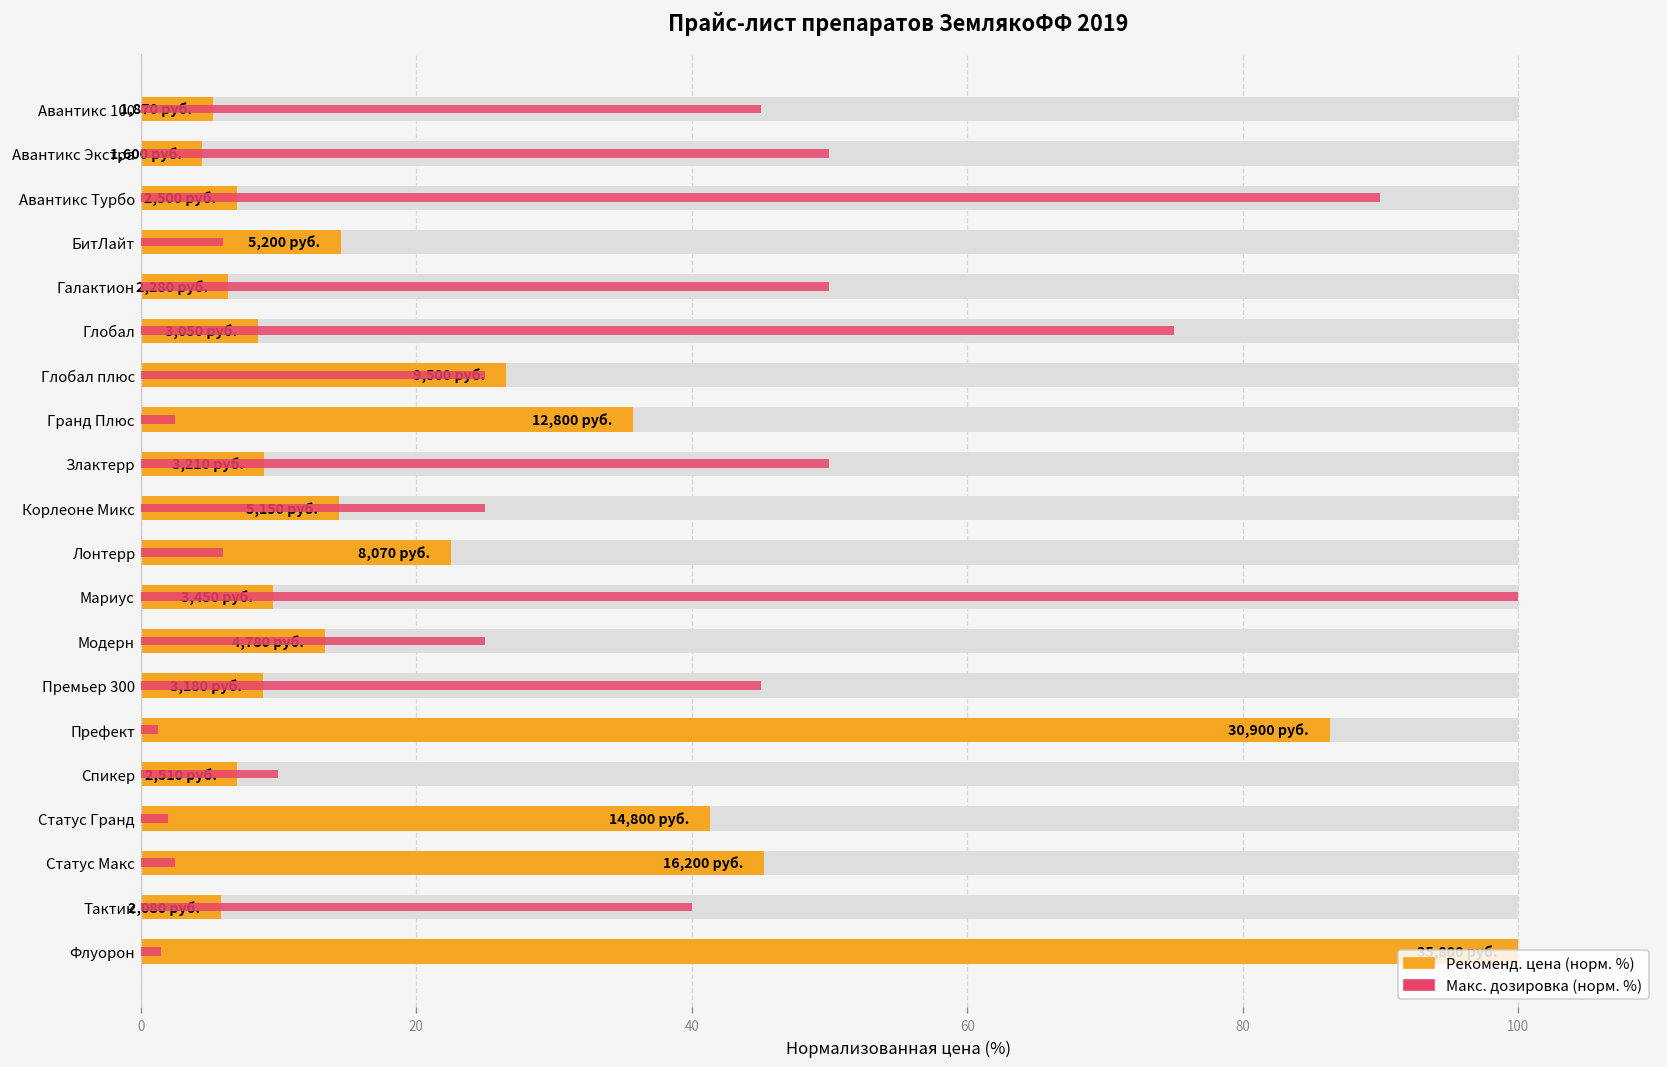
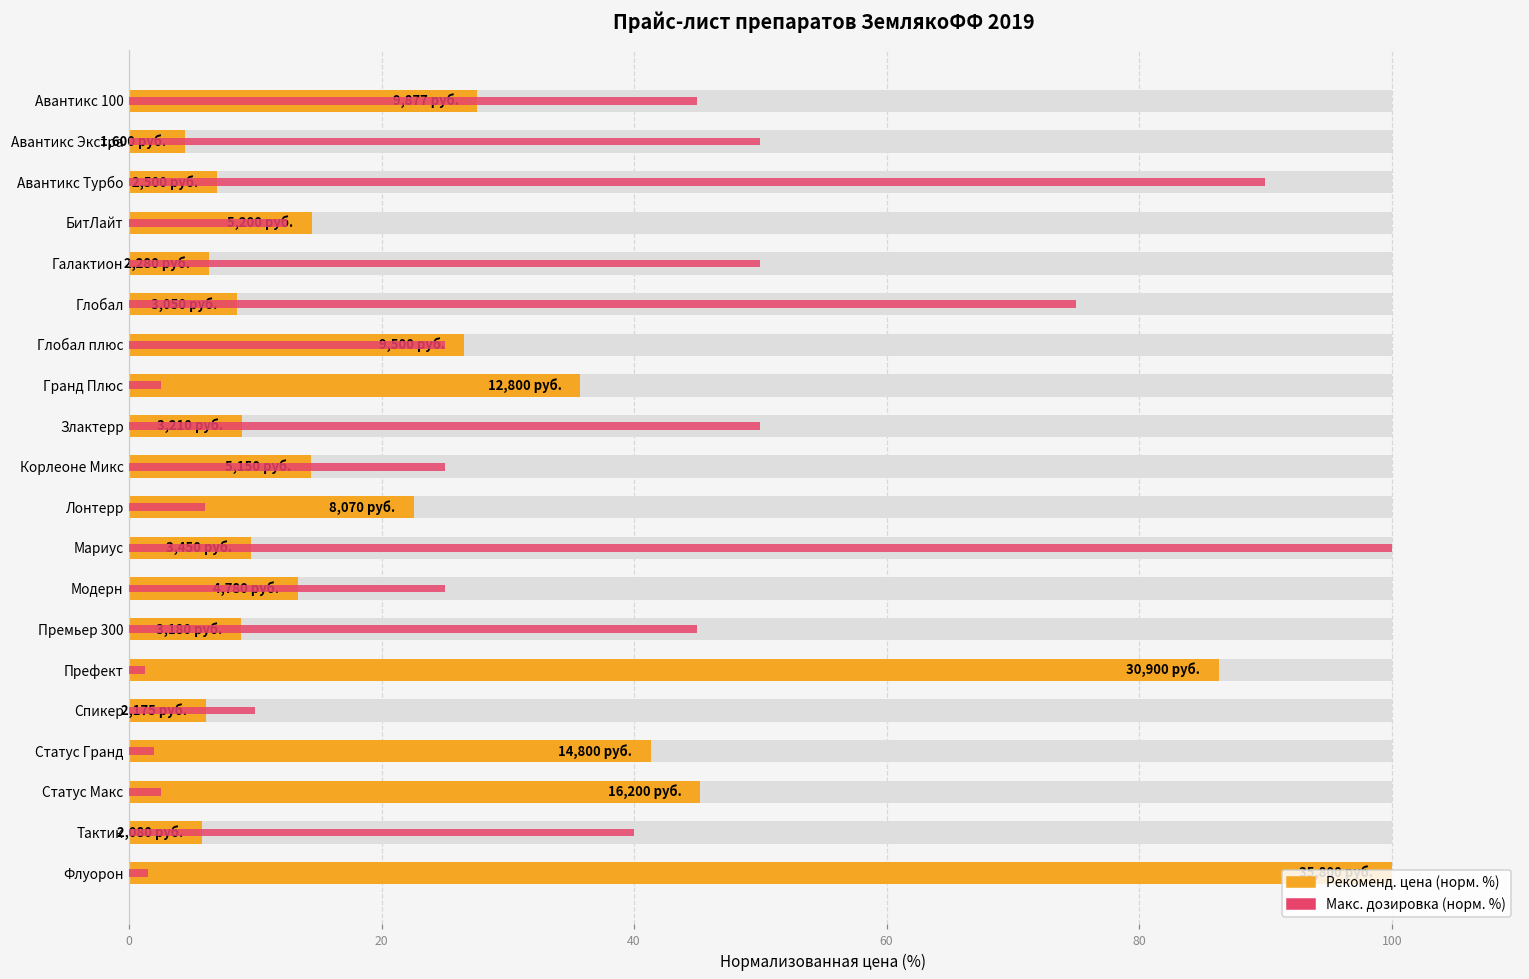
Рекоменд. цена (норм. %), Авантикс 100: 1,870 -> 9,877
Макс. дозировка (норм. %), БитЛайт: 6.0 -> 12.5
Рекоменд. цена (норм. %), Спикер: 2,510 -> 2,175
